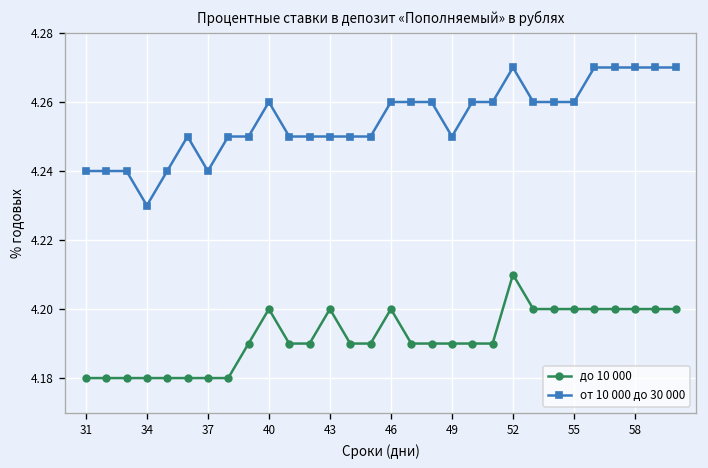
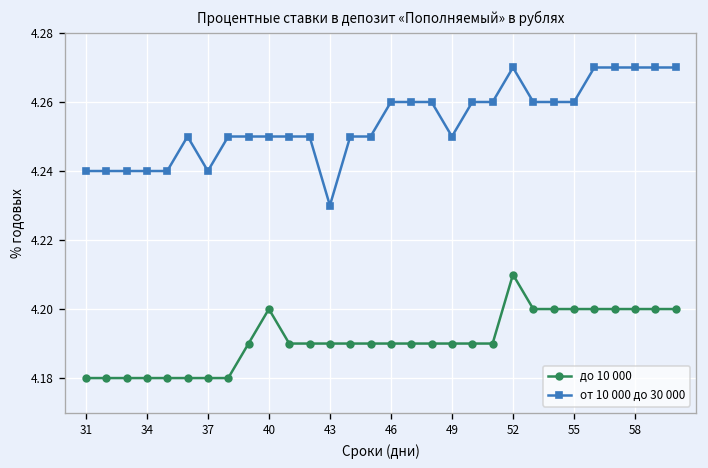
от 10 000 до 30 000, 34: 4.23 -> 4.24
от 10 000 до 30 000, 40: 4.26 -> 4.25
до 10 000, 43: 4.20 -> 4.19
от 10 000 до 30 000, 43: 4.25 -> 4.23
до 10 000, 46: 4.20 -> 4.19
